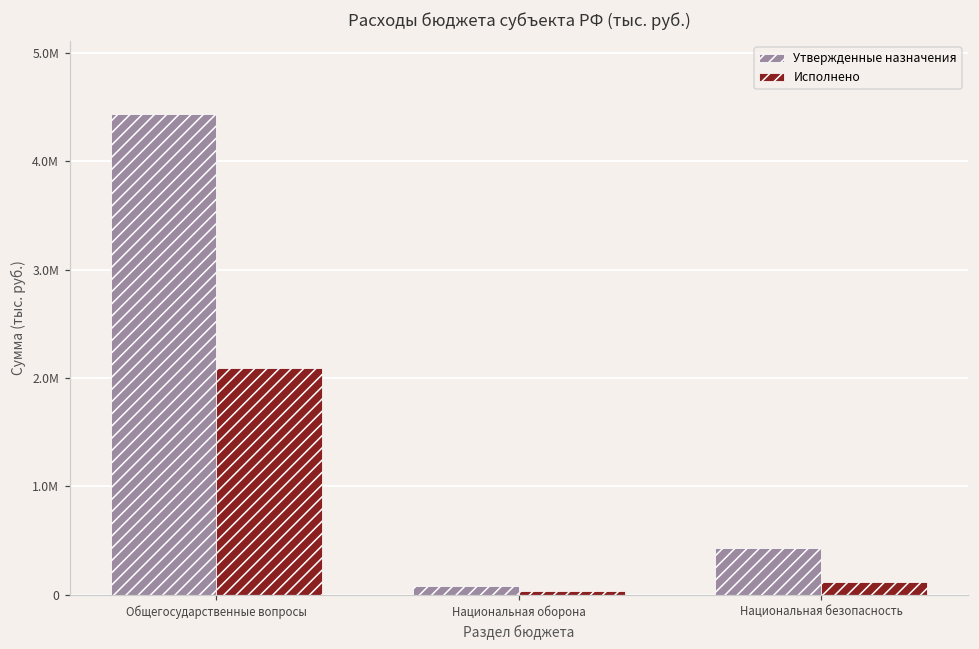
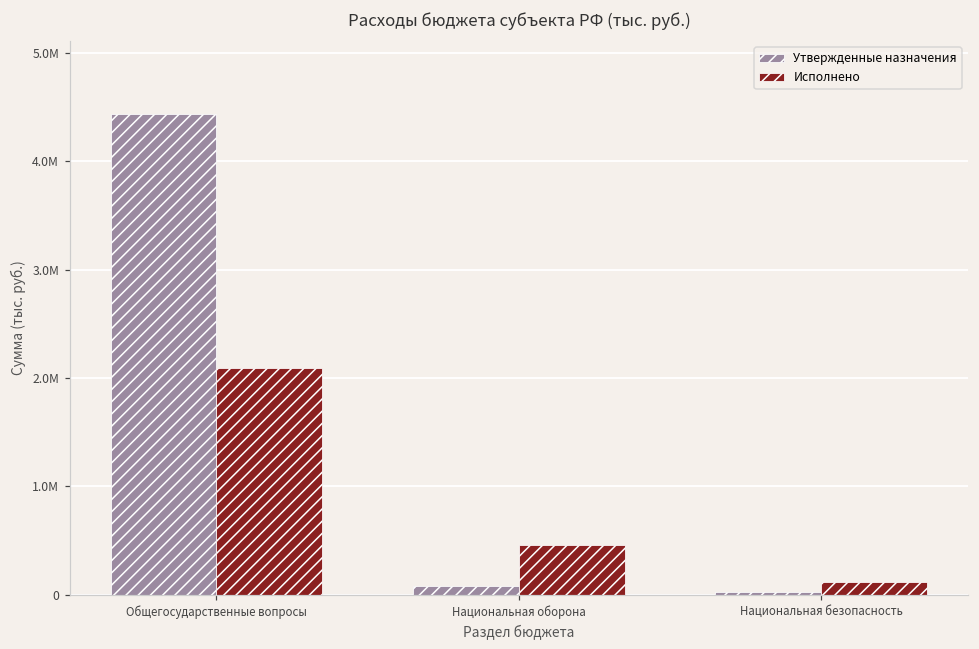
Исполнено, Национальная оборона: 0 -> 500000
Утвержденные назначения, Национальная безопасность: 400000 -> 0
